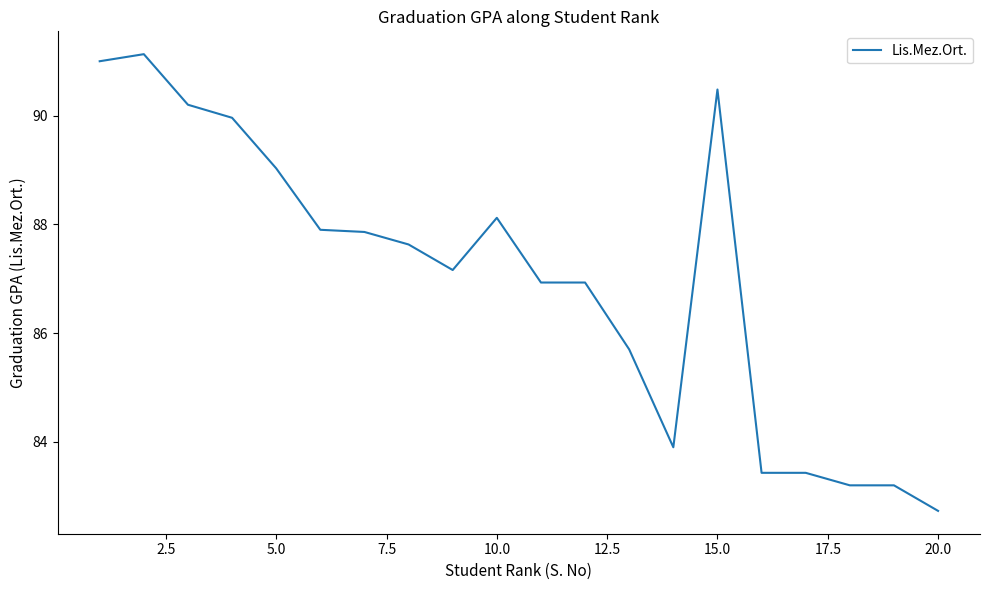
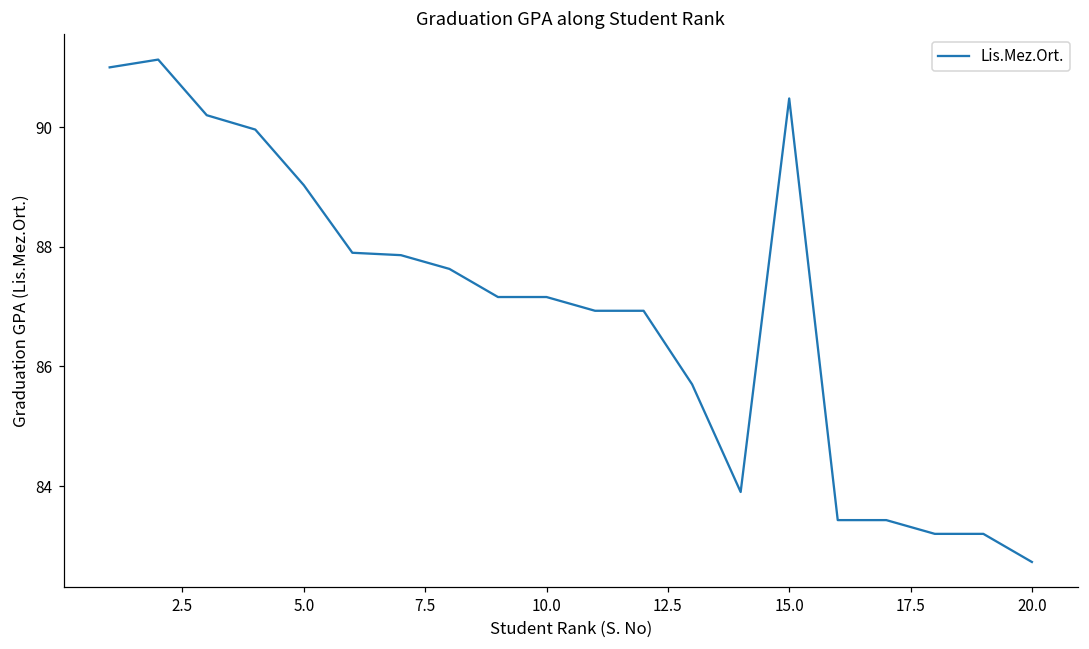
10.0: 88.1 -> 87.2
